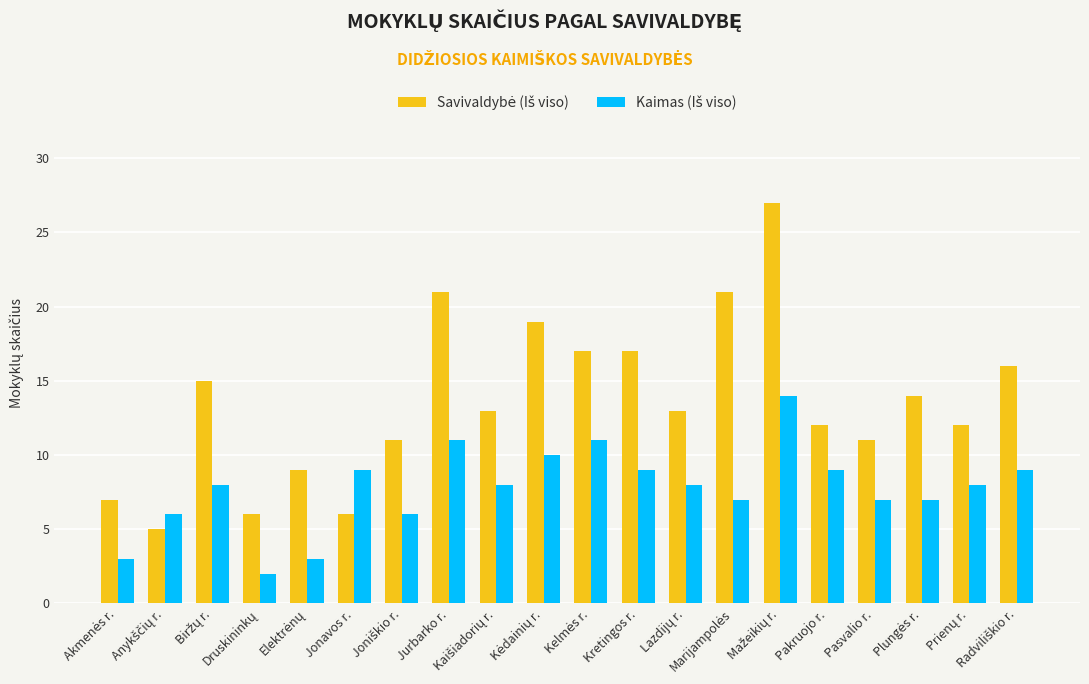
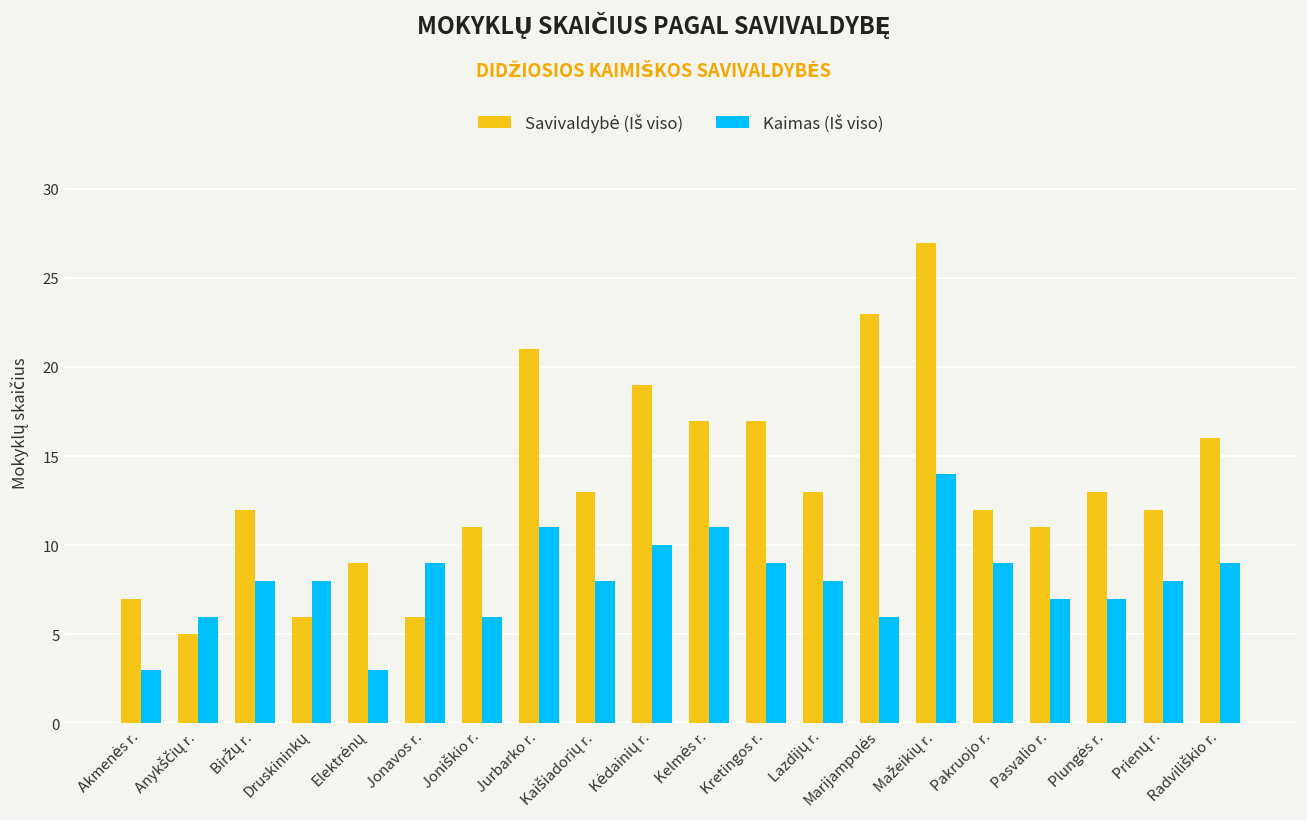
Savivaldybė (Iš viso), Biržų r.: 15 -> 12
Kaimas (Iš viso), Druskininkų: 2 -> 8
Savivaldybė (Iš viso), Marijampolės: 21 -> 23
Kaimas (Iš viso), Marijampolės: 7 -> 6
Savivaldybė (Iš viso), Plungės r.: 14 -> 13
